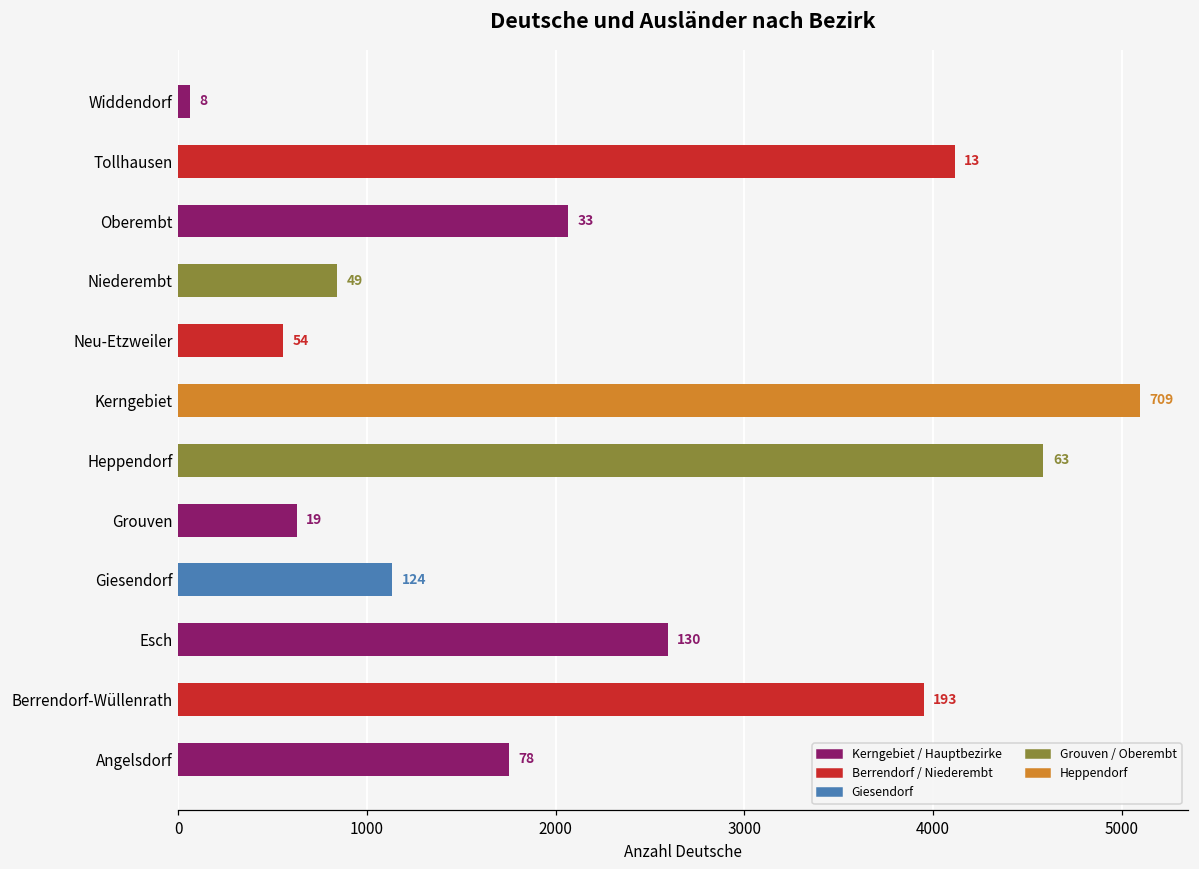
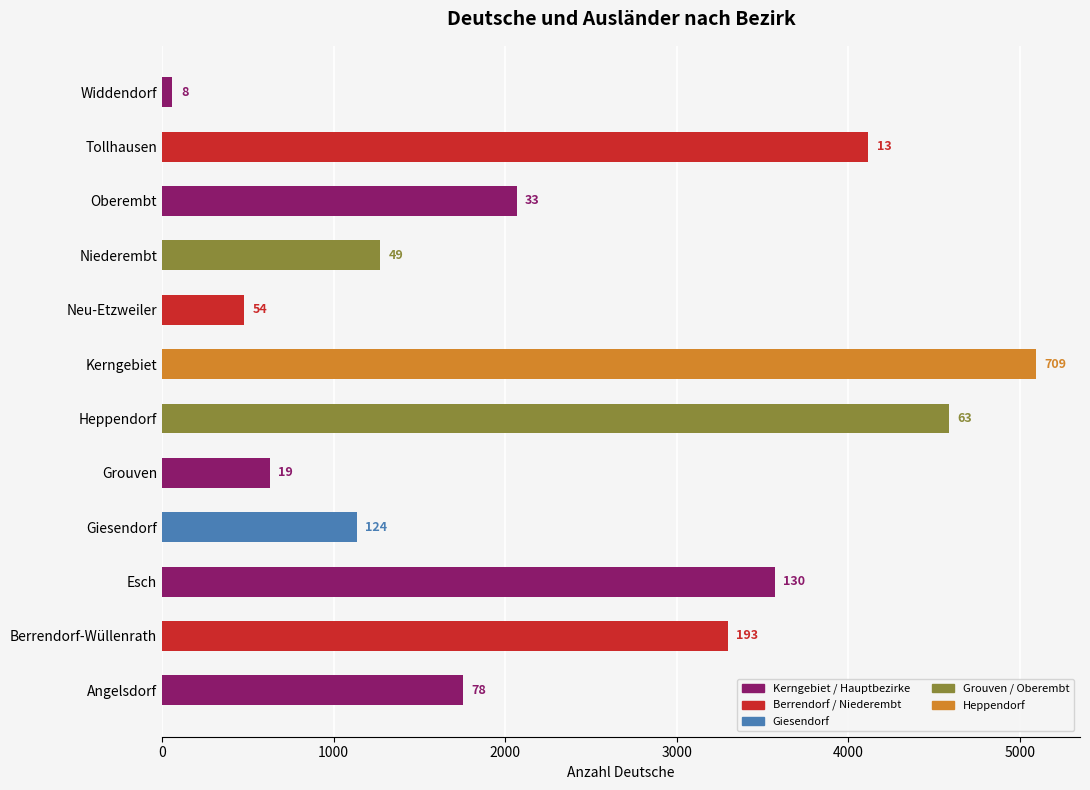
Niederembt: 840 -> 1270
Neu-Etzweiler: 560 -> 480
Esch: 2600 -> 3570
Berrendorf-Wüllenrath: 3950 -> 3300
